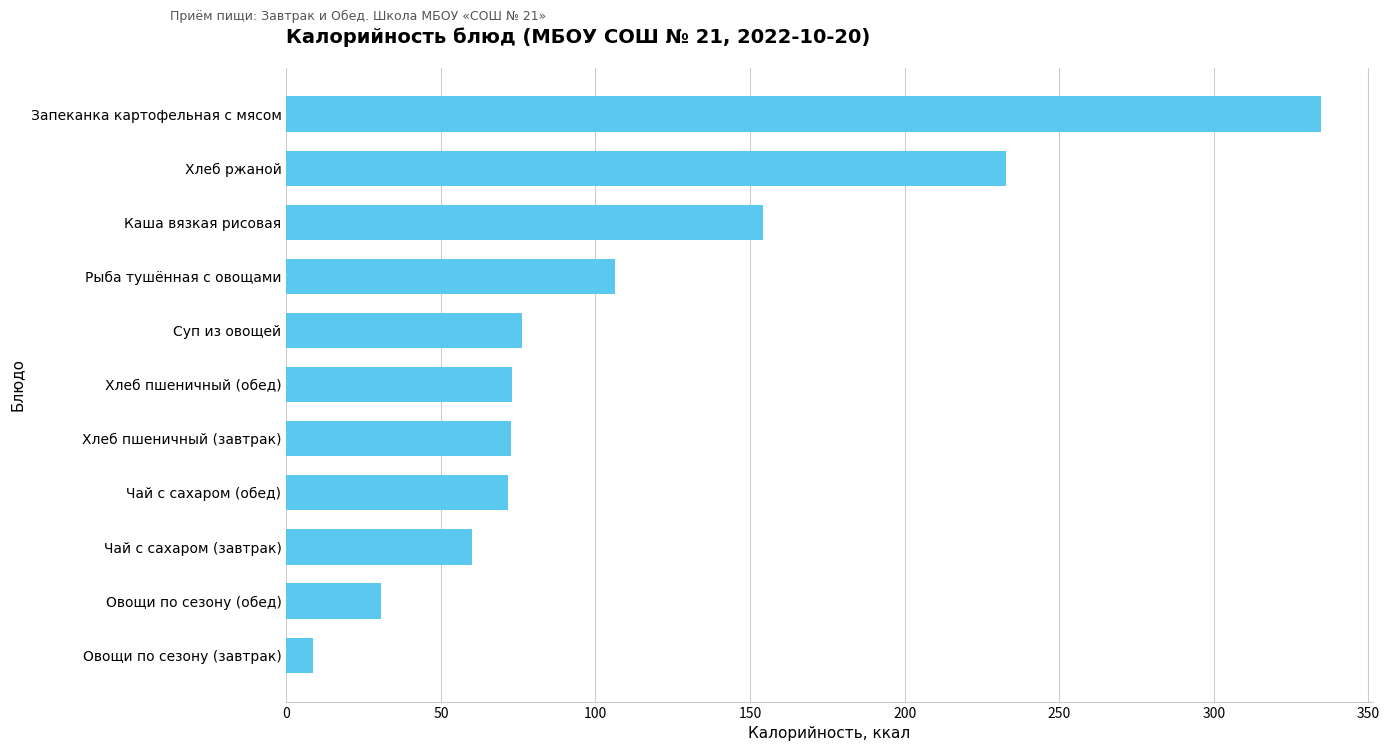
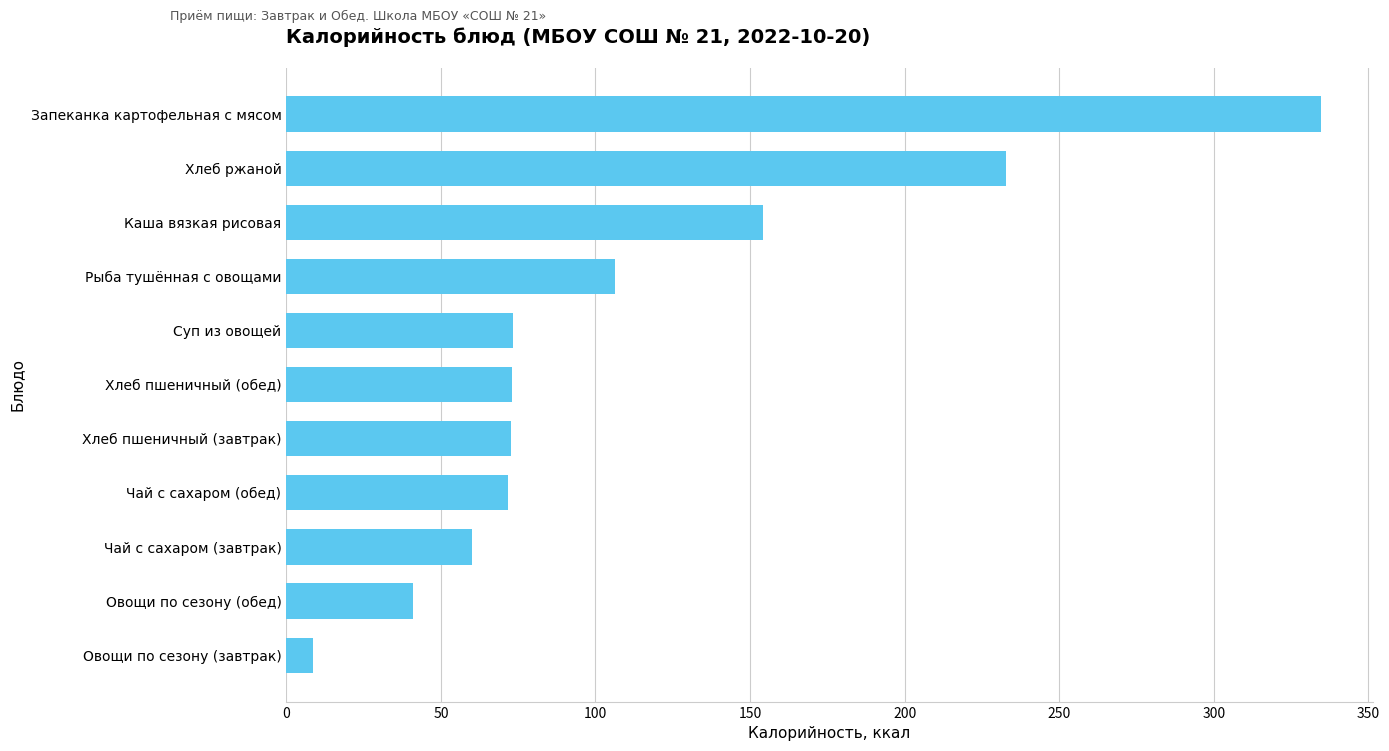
Суп из овощей: 76 -> 73
Овощи по сезону (обед): 31 -> 41
